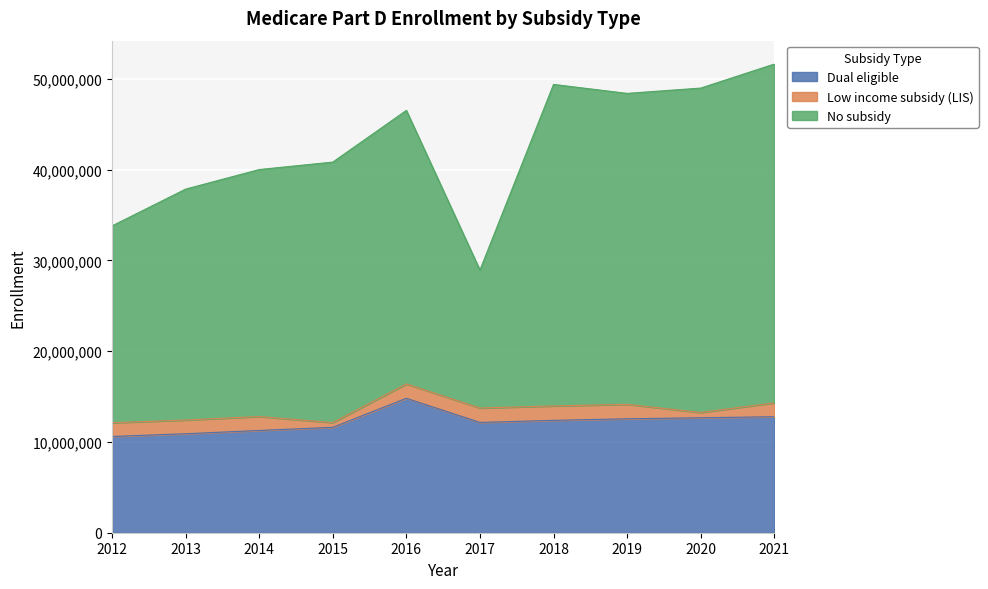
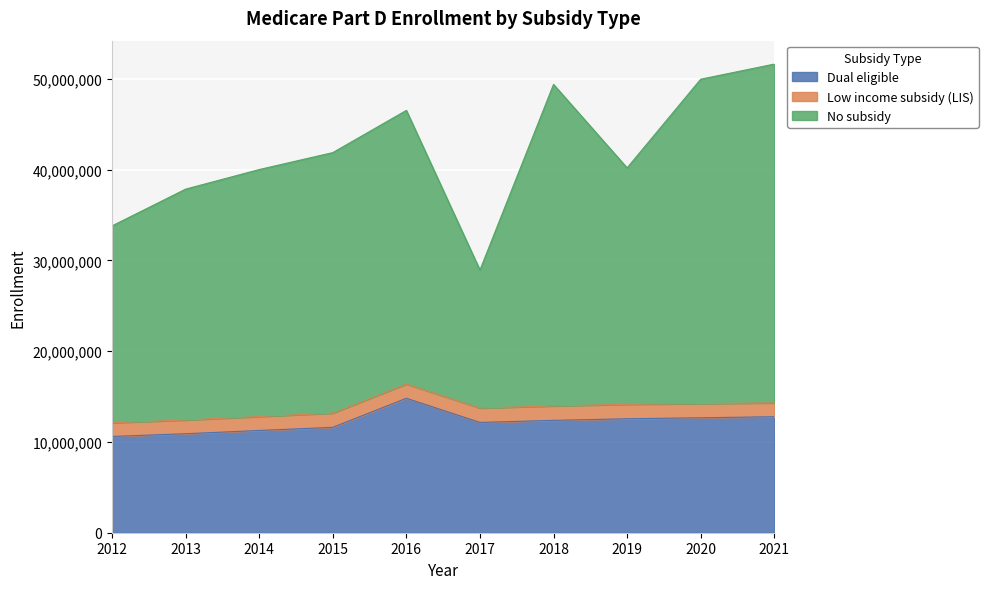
Low income subsidy (LIS), 2015: 1,000,000 -> 2,000,000
No subsidy, 2019: 34,000,000 -> 26,000,000
Low income subsidy (LIS), 2020: 1,000,000 -> 2,000,000
